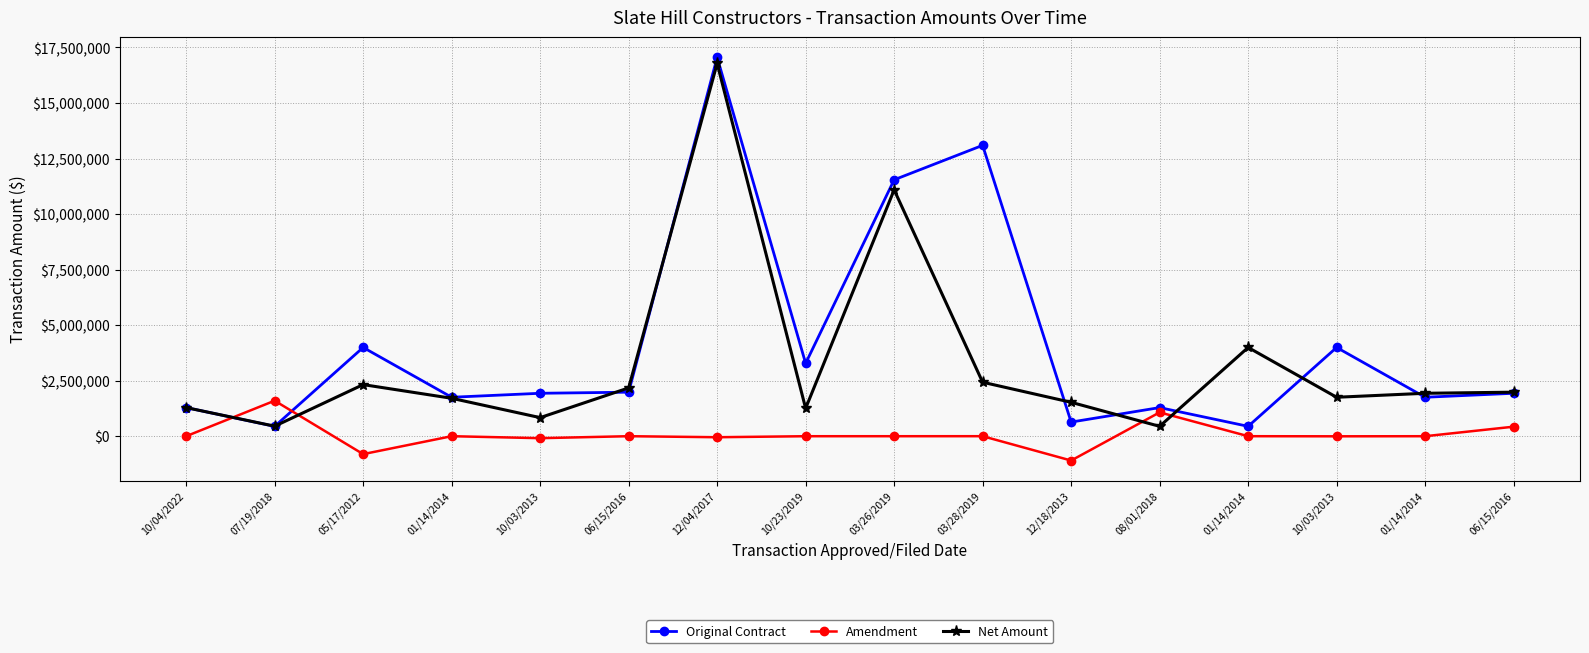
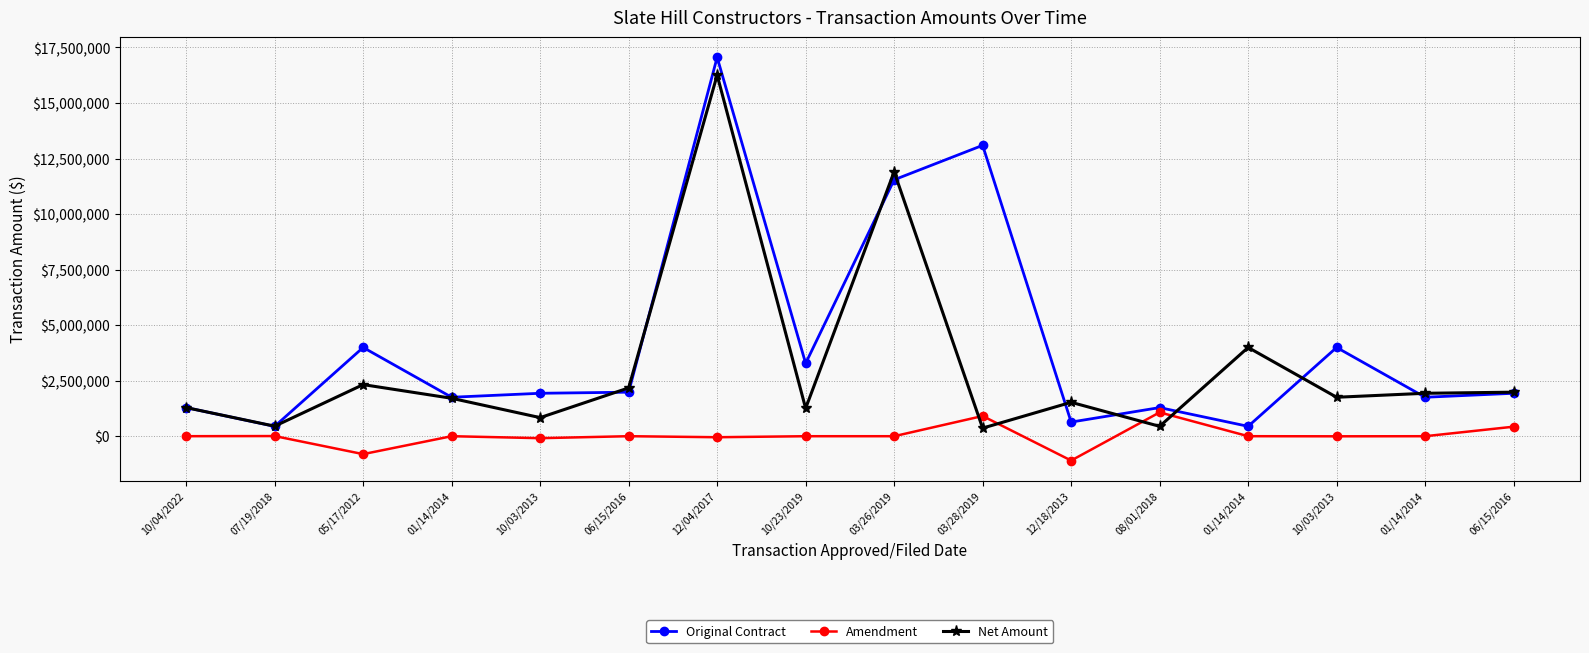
Amendment, 07/19/2018: $1,600,000 -> $0
Net Amount, 12/04/2017: $16,800,000 -> $16,300,000
Net Amount, 03/26/2019: $11,100,000 -> $11,900,000
Amendment, 03/28/2019: $0 -> $900,000
Net Amount, 03/28/2019: $2,400,000 -> $400,000
